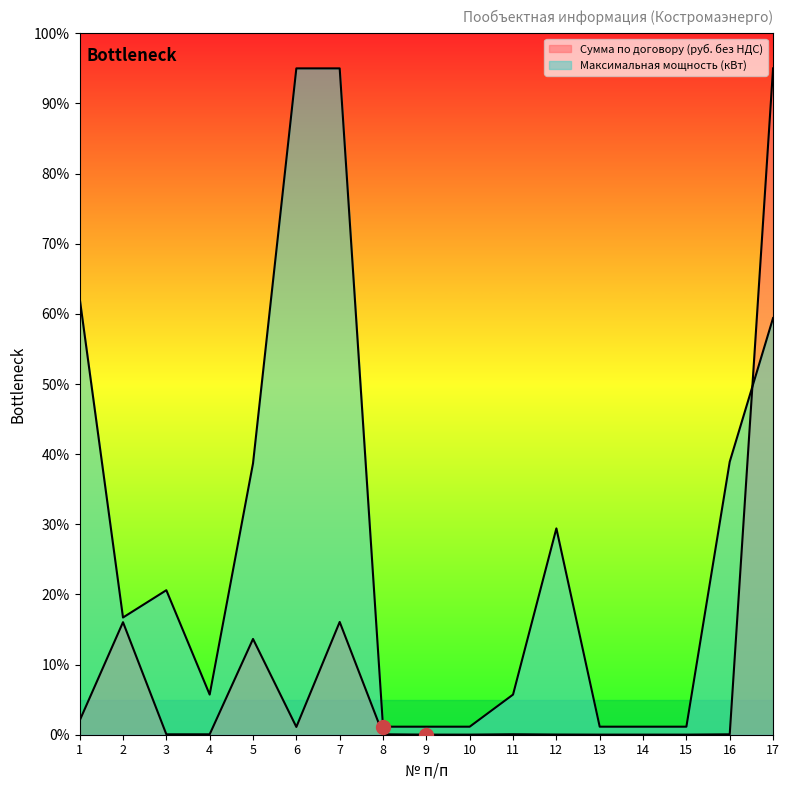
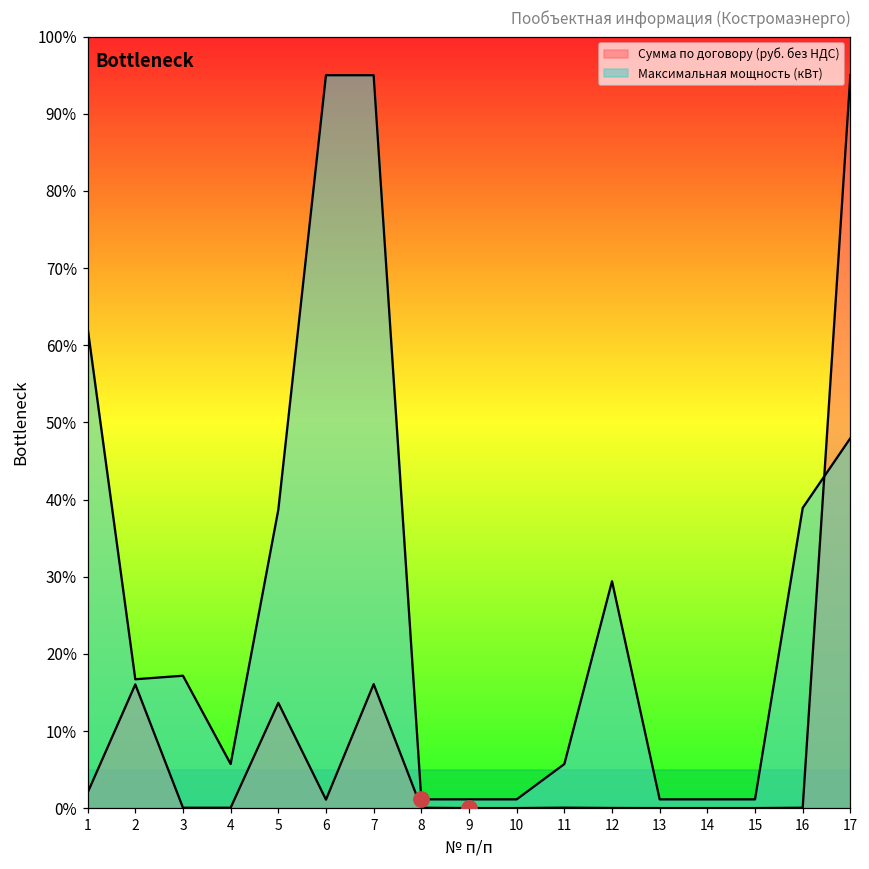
Максимальная мощность (кВт), 3: 21% -> 17%
Максимальная мощность (кВт), 17: 59% -> 48%
